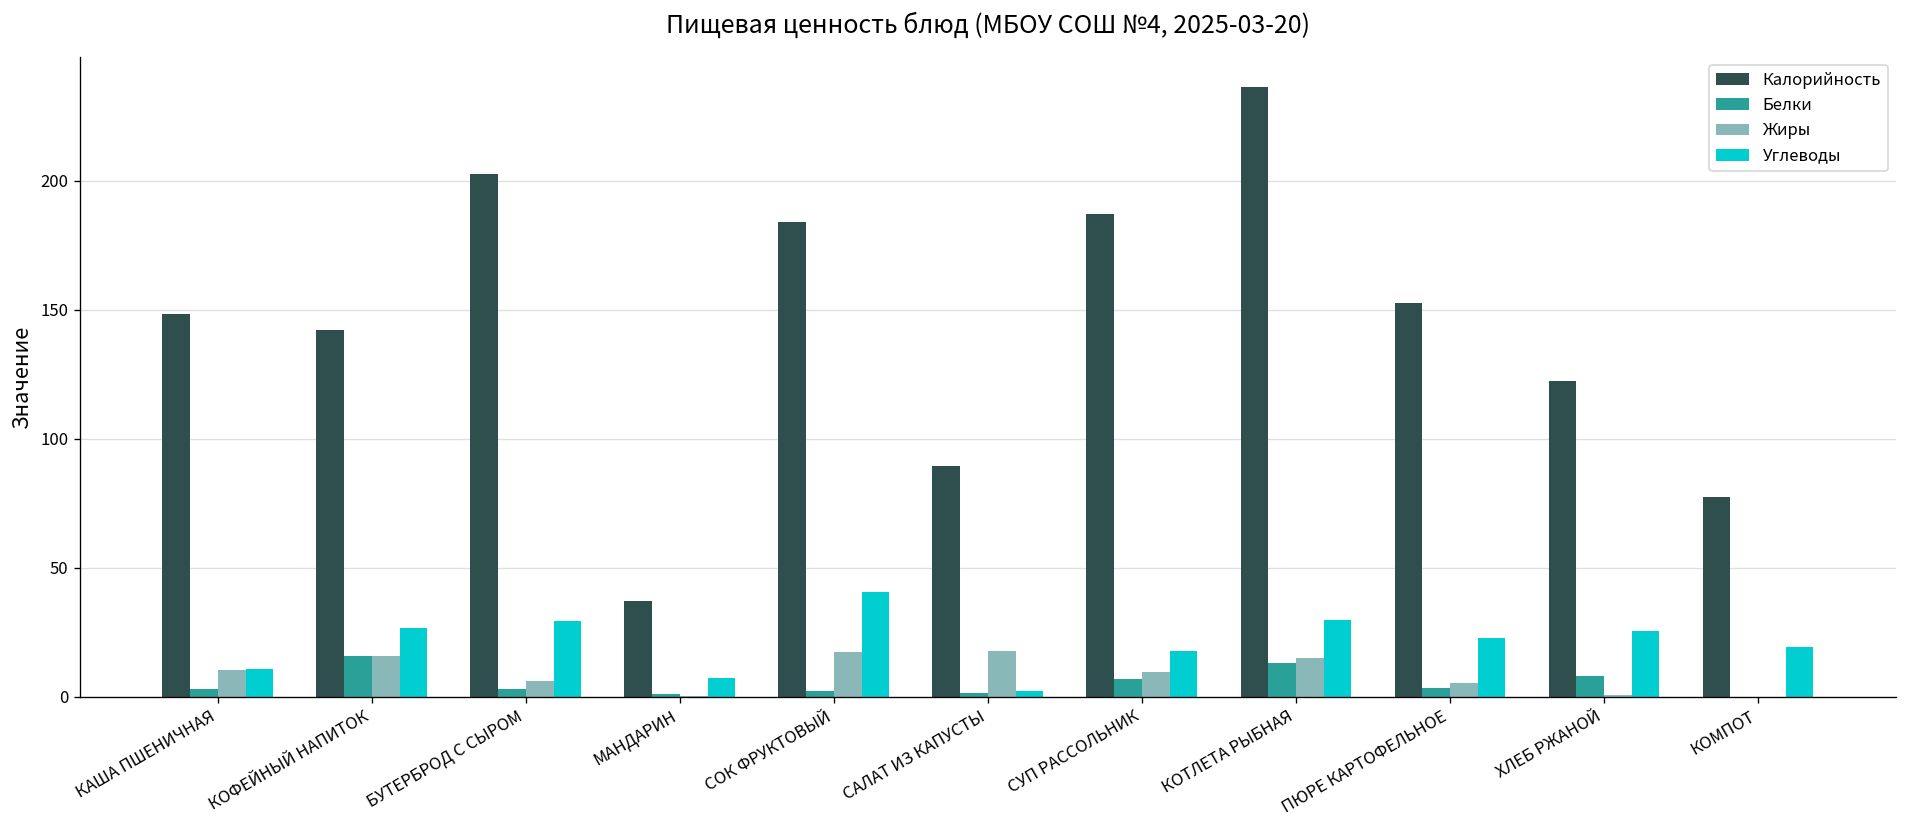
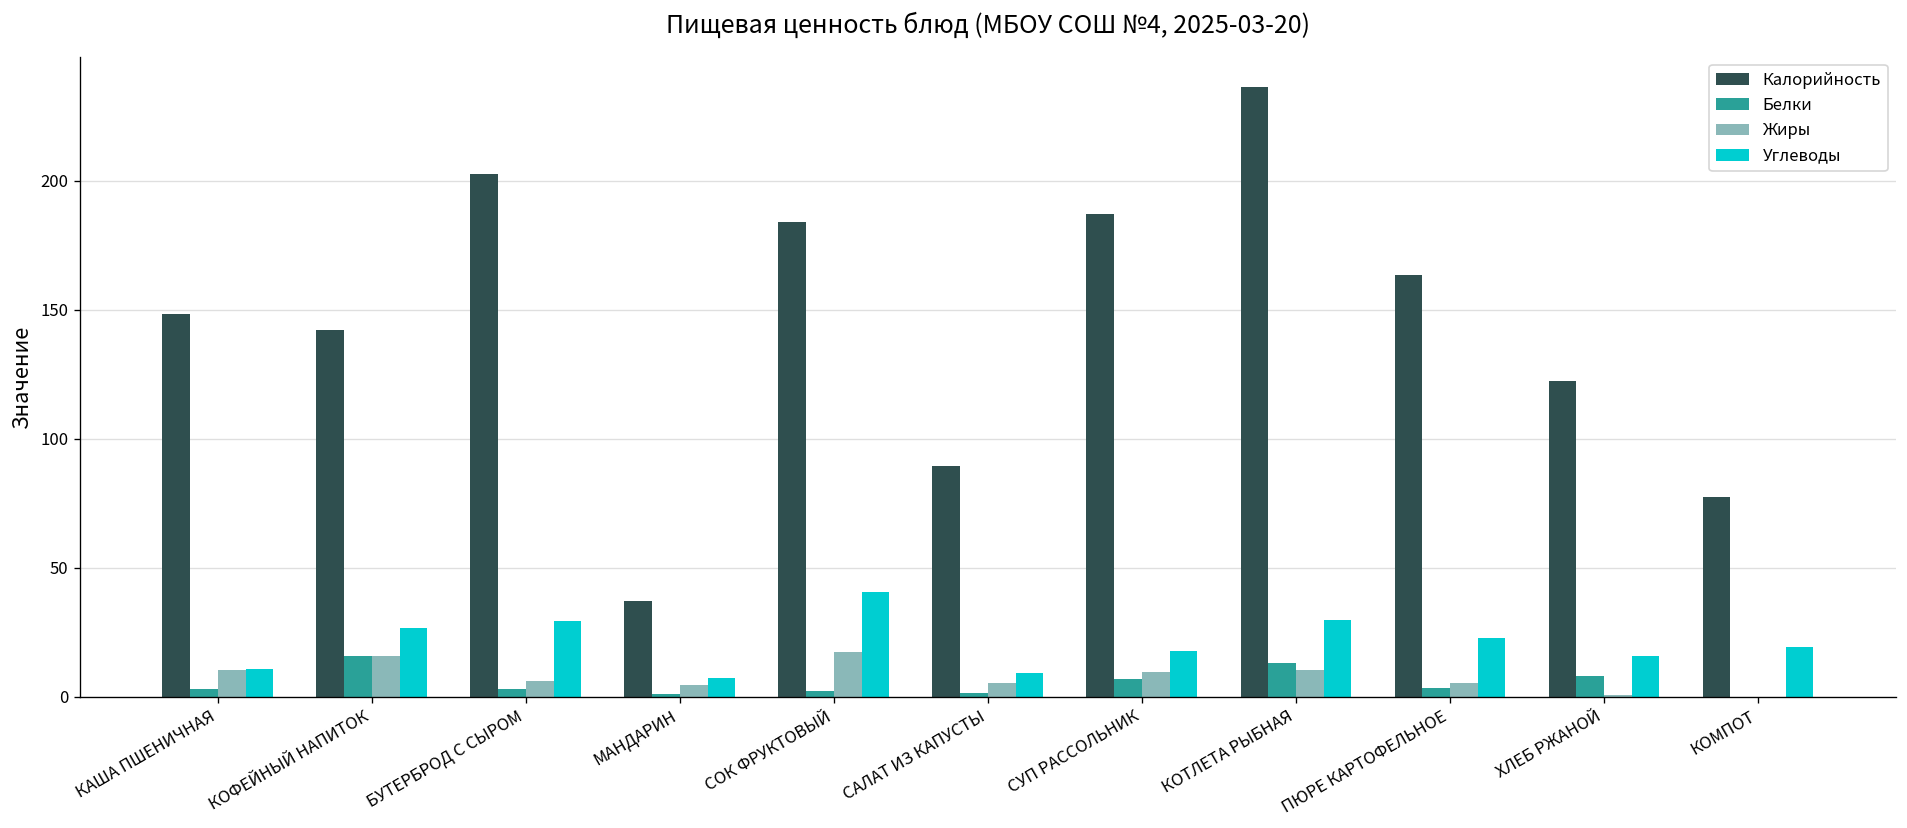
Жиры, МАНДАРИН: 0 -> 4
Жиры, САЛАТ ИЗ КАПУСТЫ: 18 -> 5
Углеводы, САЛАТ ИЗ КАПУСТЫ: 2 -> 9
Жиры, КОТЛЕТА РЫБНАЯ: 15 -> 10
Калорийность, ПЮРЕ КАРТОФЕЛЬНОЕ: 153 -> 164
Углеводы, ХЛЕБ РЖАНОЙ: 25 -> 16
